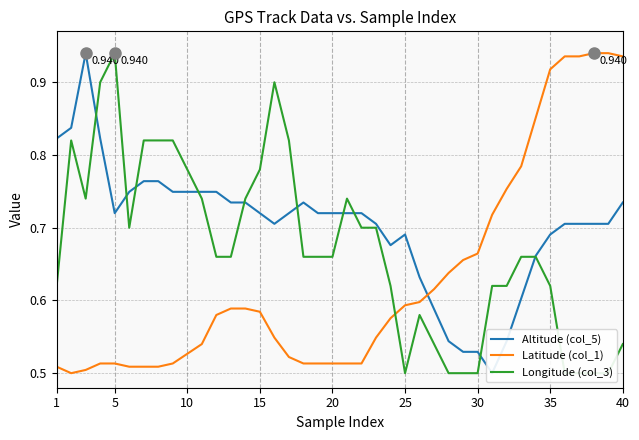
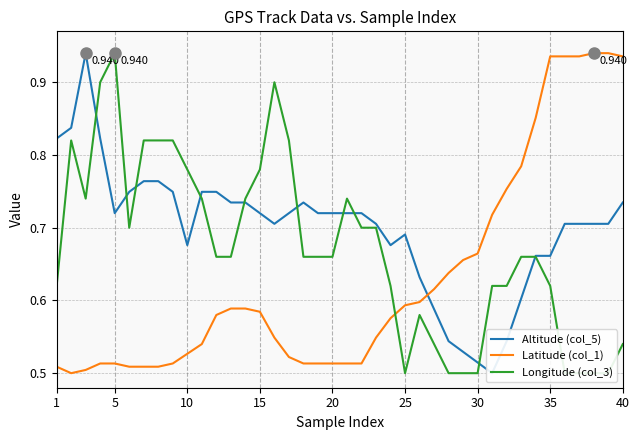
Altitude (col_5), 10: 0.75 -> 0.68
Altitude (col_5), 30: 0.53 -> 0.51
Altitude (col_5), 35: 0.69 -> 0.66
Latitude (col_1), 35: 0.92 -> 0.94
